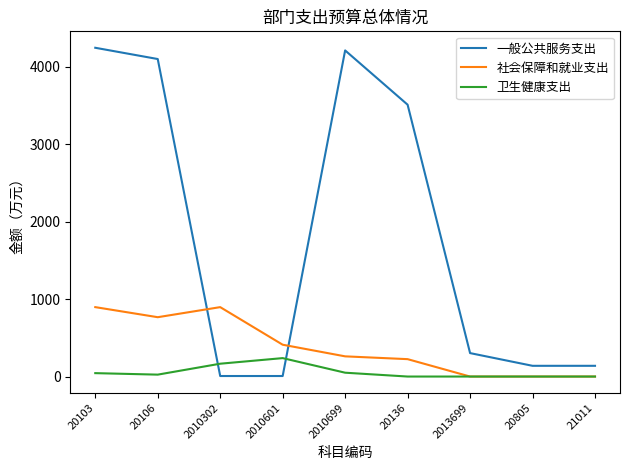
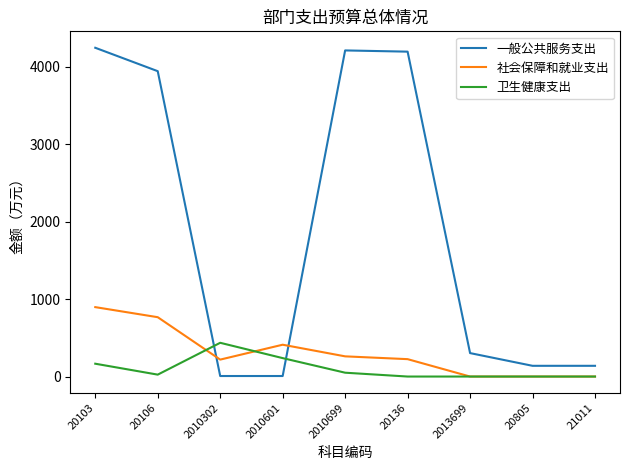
卫生健康支出, 20103: 0 -> 200
一般公共服务支出, 20106: 4100 -> 3900
社会保障和就业支出, 2010302: 900 -> 200
卫生健康支出, 2010302: 200 -> 400
一般公共服务支出, 20136: 3500 -> 4200
